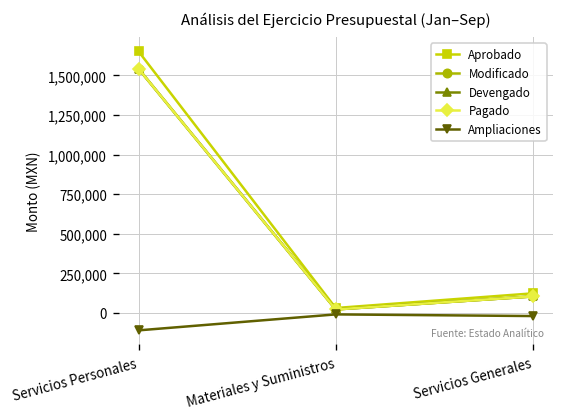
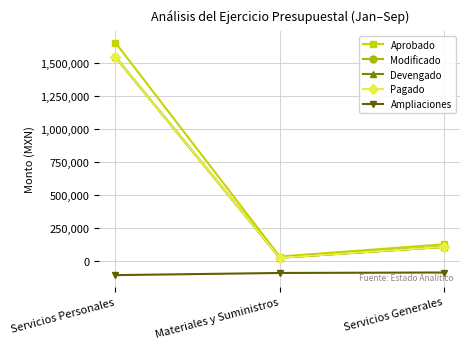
Ampliaciones, Materiales y Suministros: -10,000 -> -90,000
Ampliaciones, Servicios Generales: -20,000 -> -90,000
